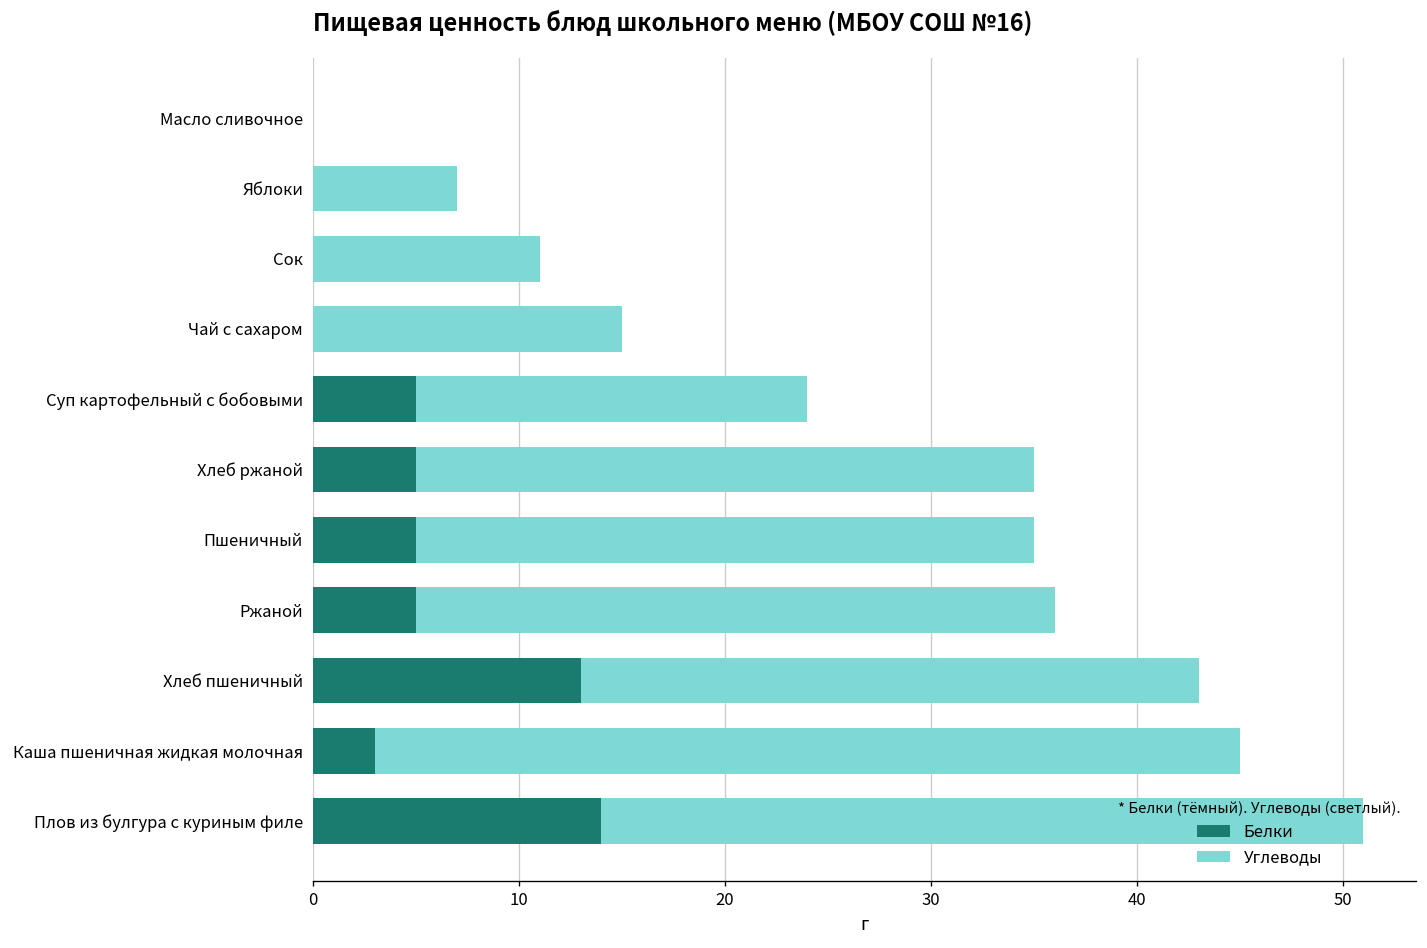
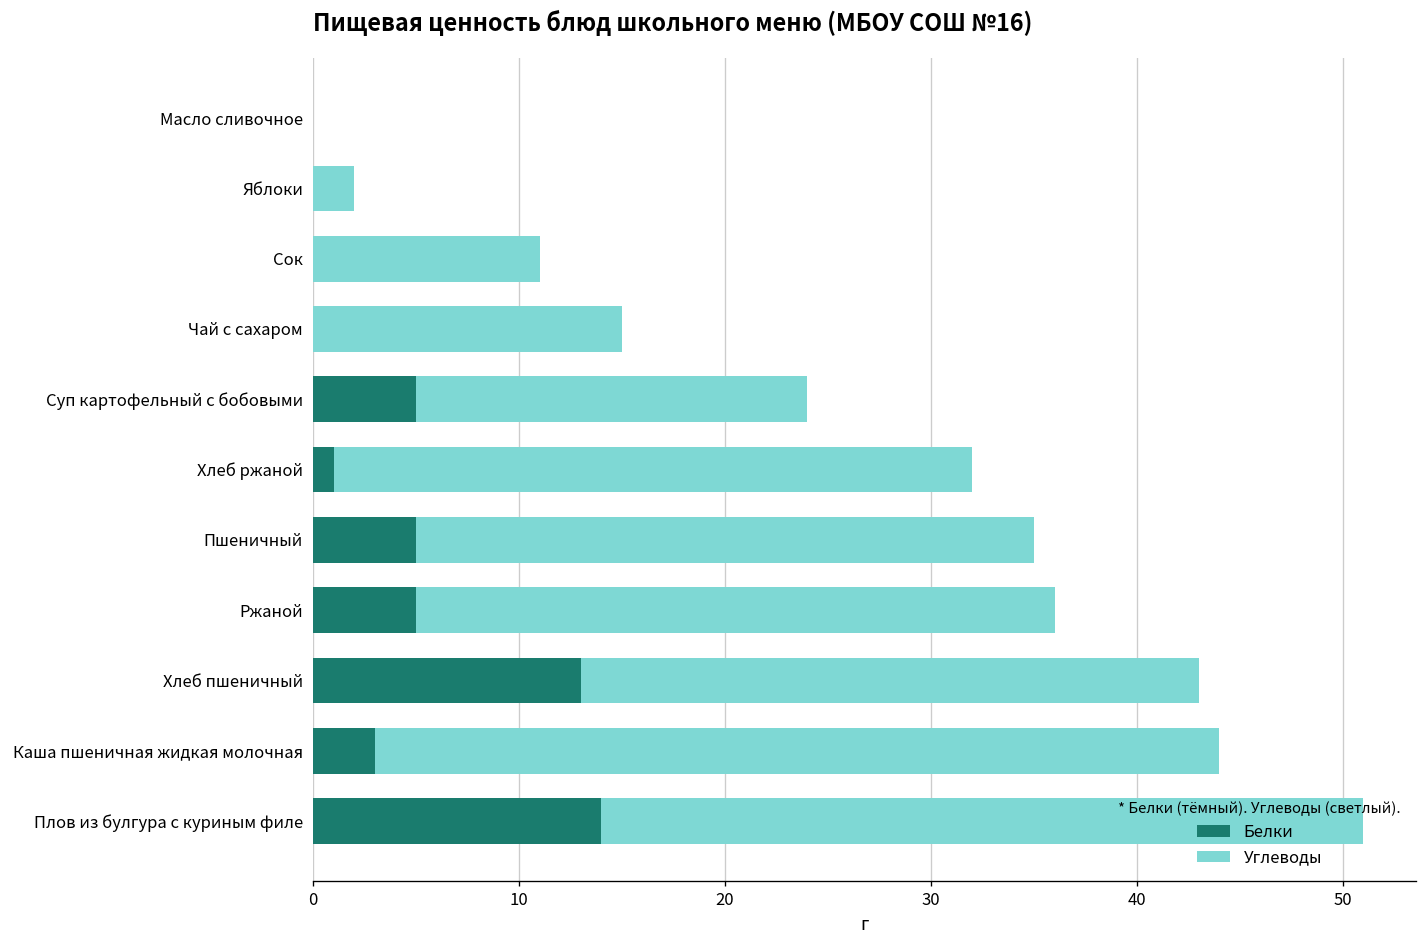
Углеводы, Яблоки: 7 -> 2
Белки, Хлеб ржаной: 5 -> 1
Углеводы, Хлеб ржаной: 30 -> 31
Углеводы, Каша пшеничная жидкая молочная: 42 -> 41
